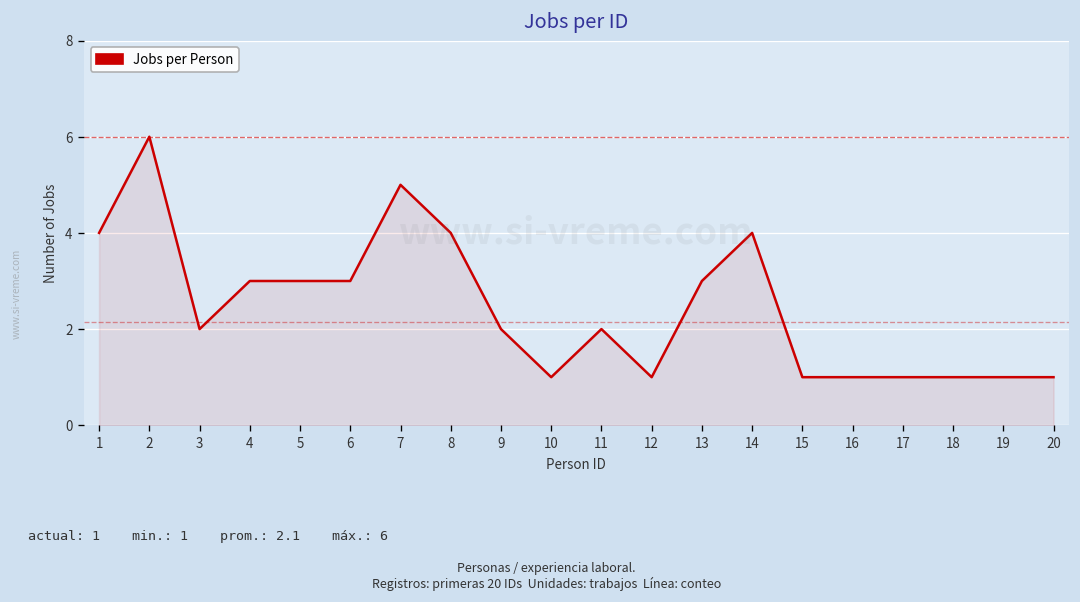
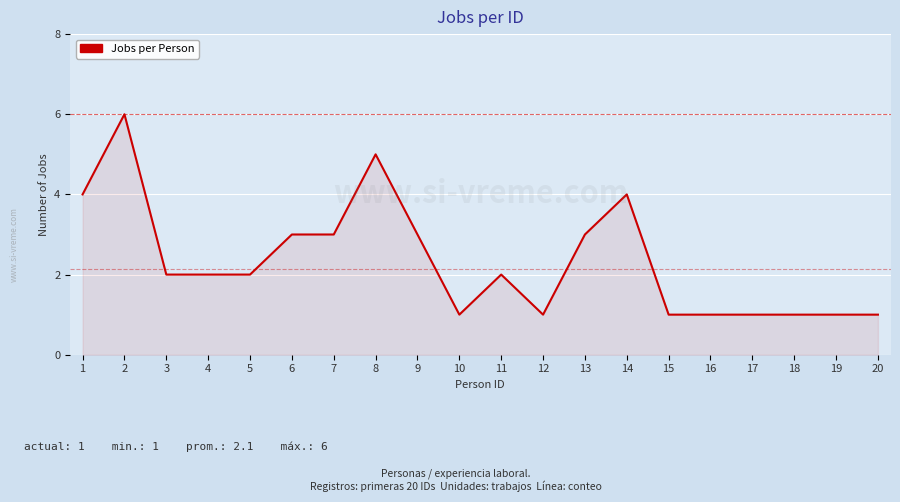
4: 3 -> 2
5: 3 -> 2
7: 5 -> 3
8: 4 -> 5
9: 2 -> 3
